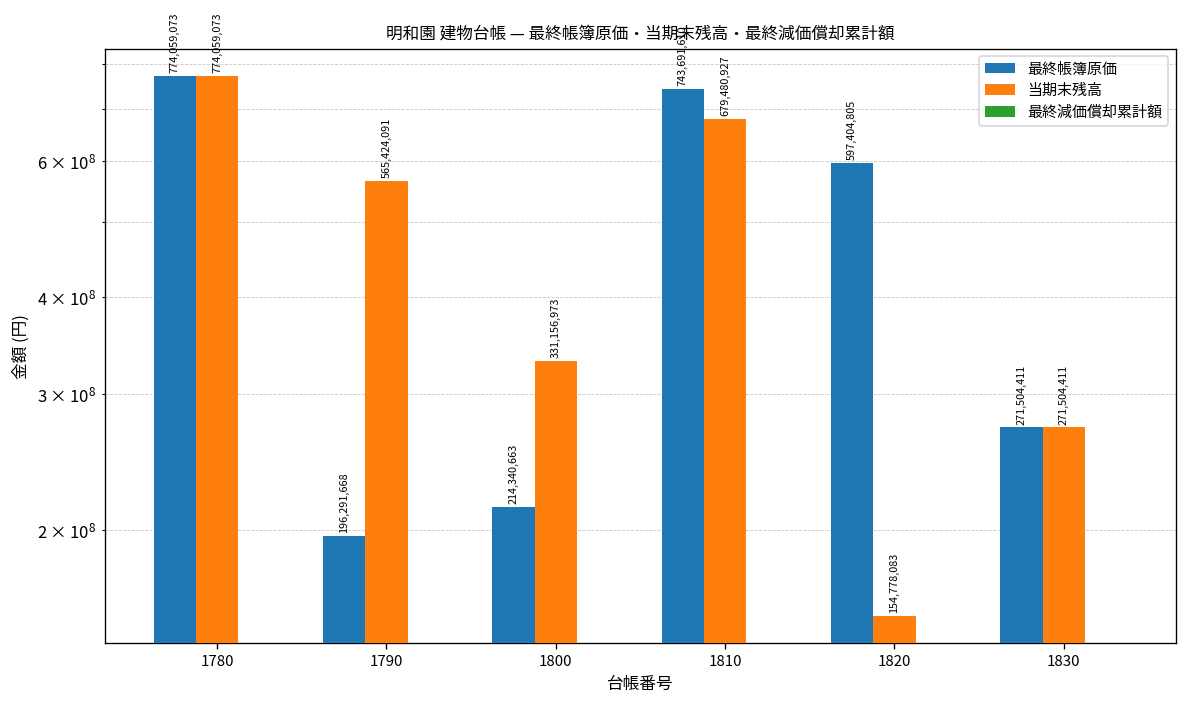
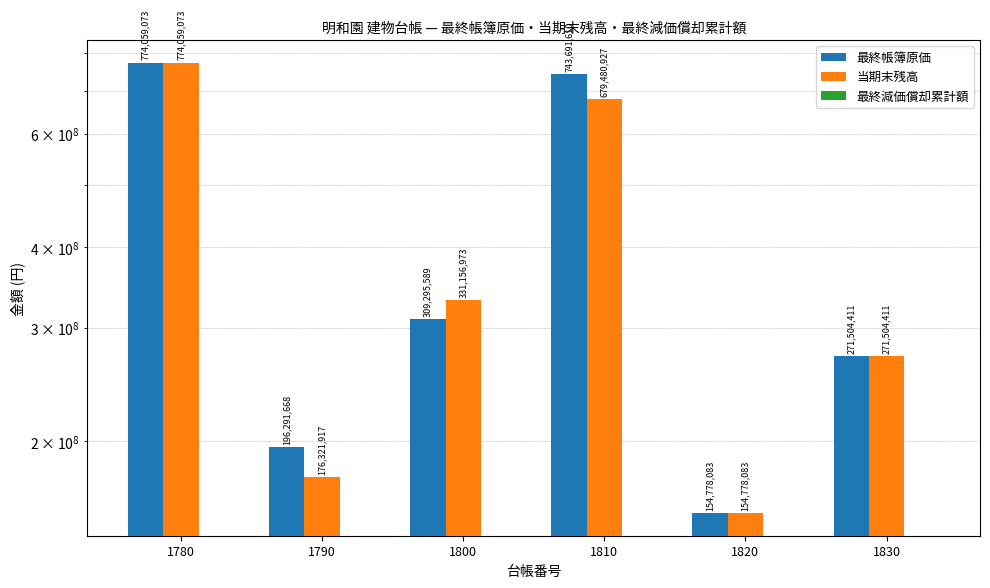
当期末残高, 1790: 565,424,091 -> 176,321,917
最終帳簿原価, 1800: 214,340,663 -> 309,295,589
最終帳簿原価, 1820: 597,404,805 -> 154,778,083
